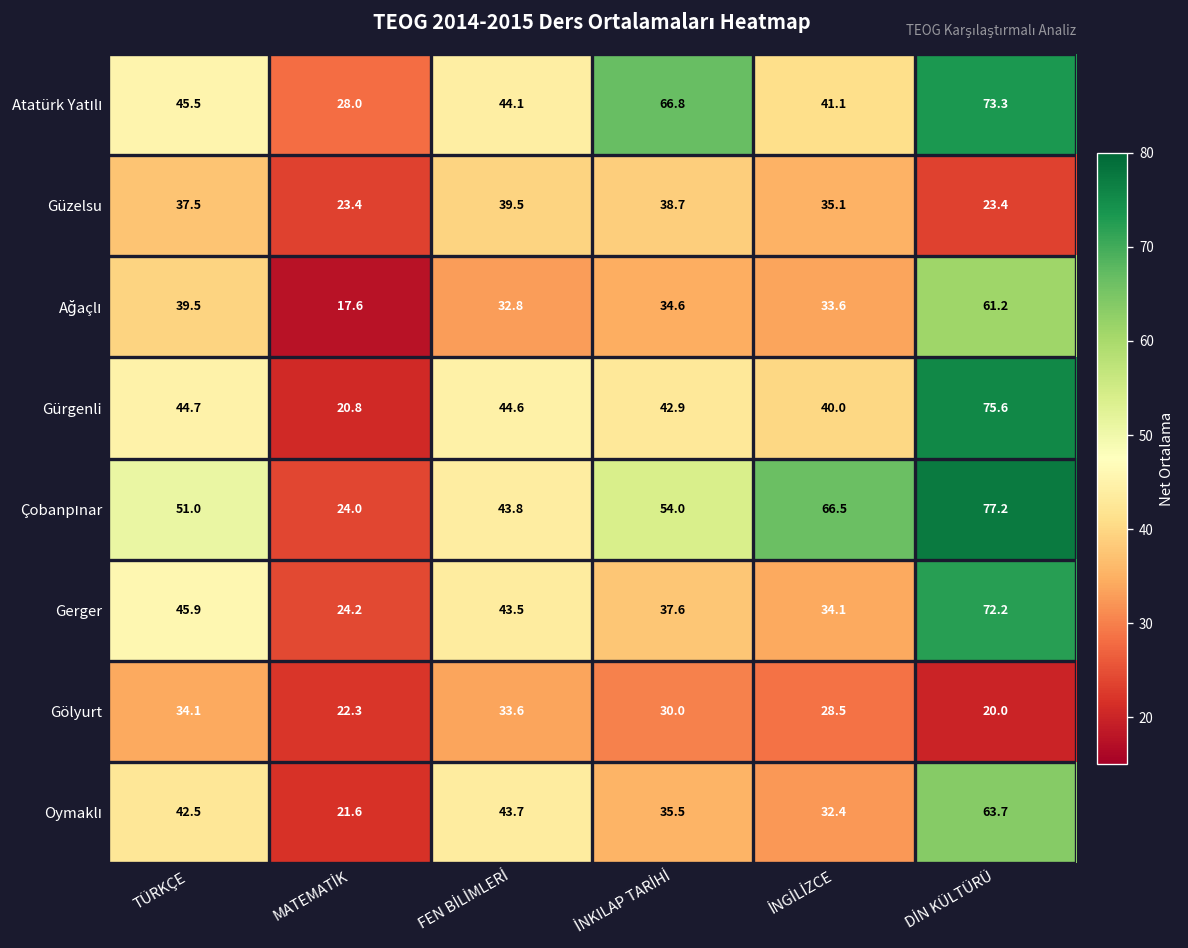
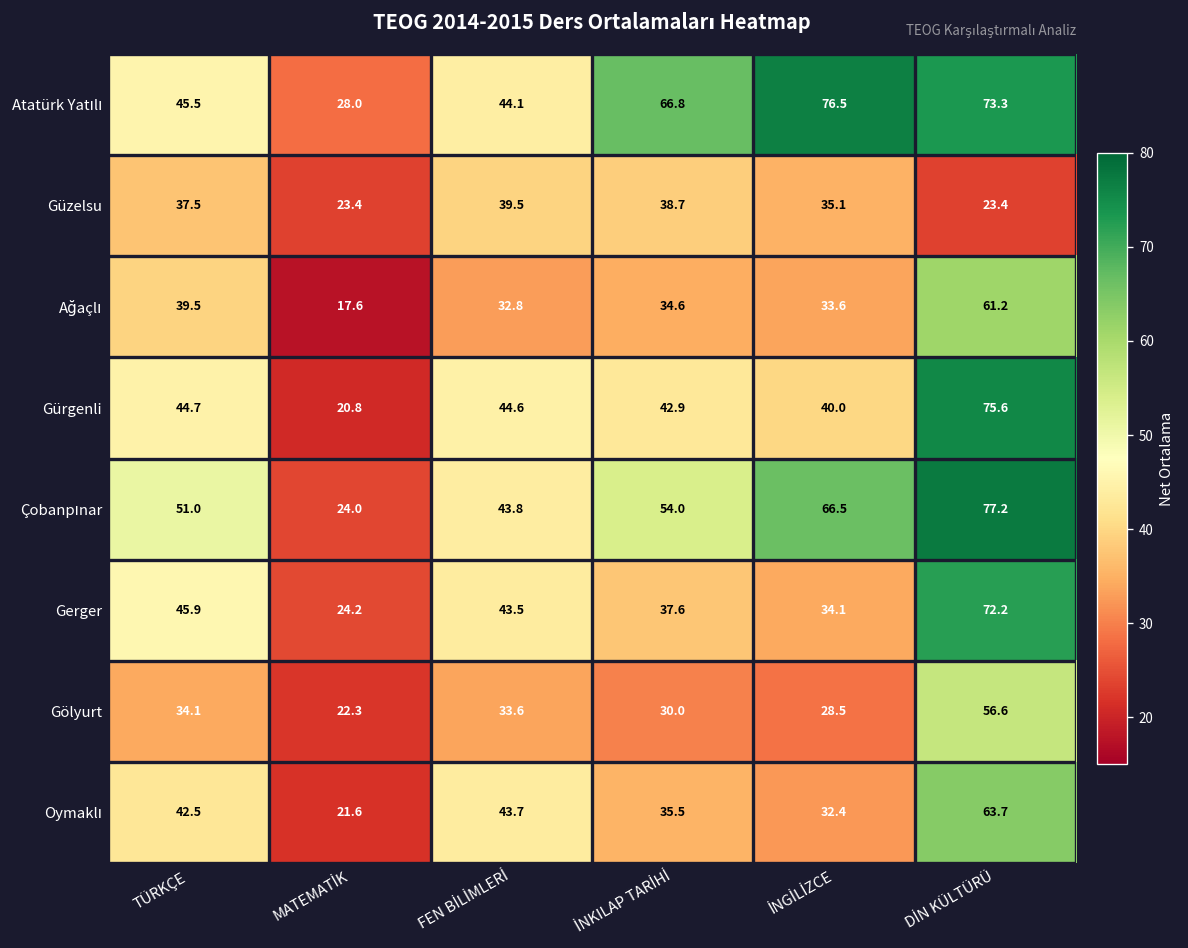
Atatürk Yatılı, İNGİLİZCE: 41.1 -> 76.5
Gölyurt, DİN KÜLTÜRÜ: 20.0 -> 56.6
